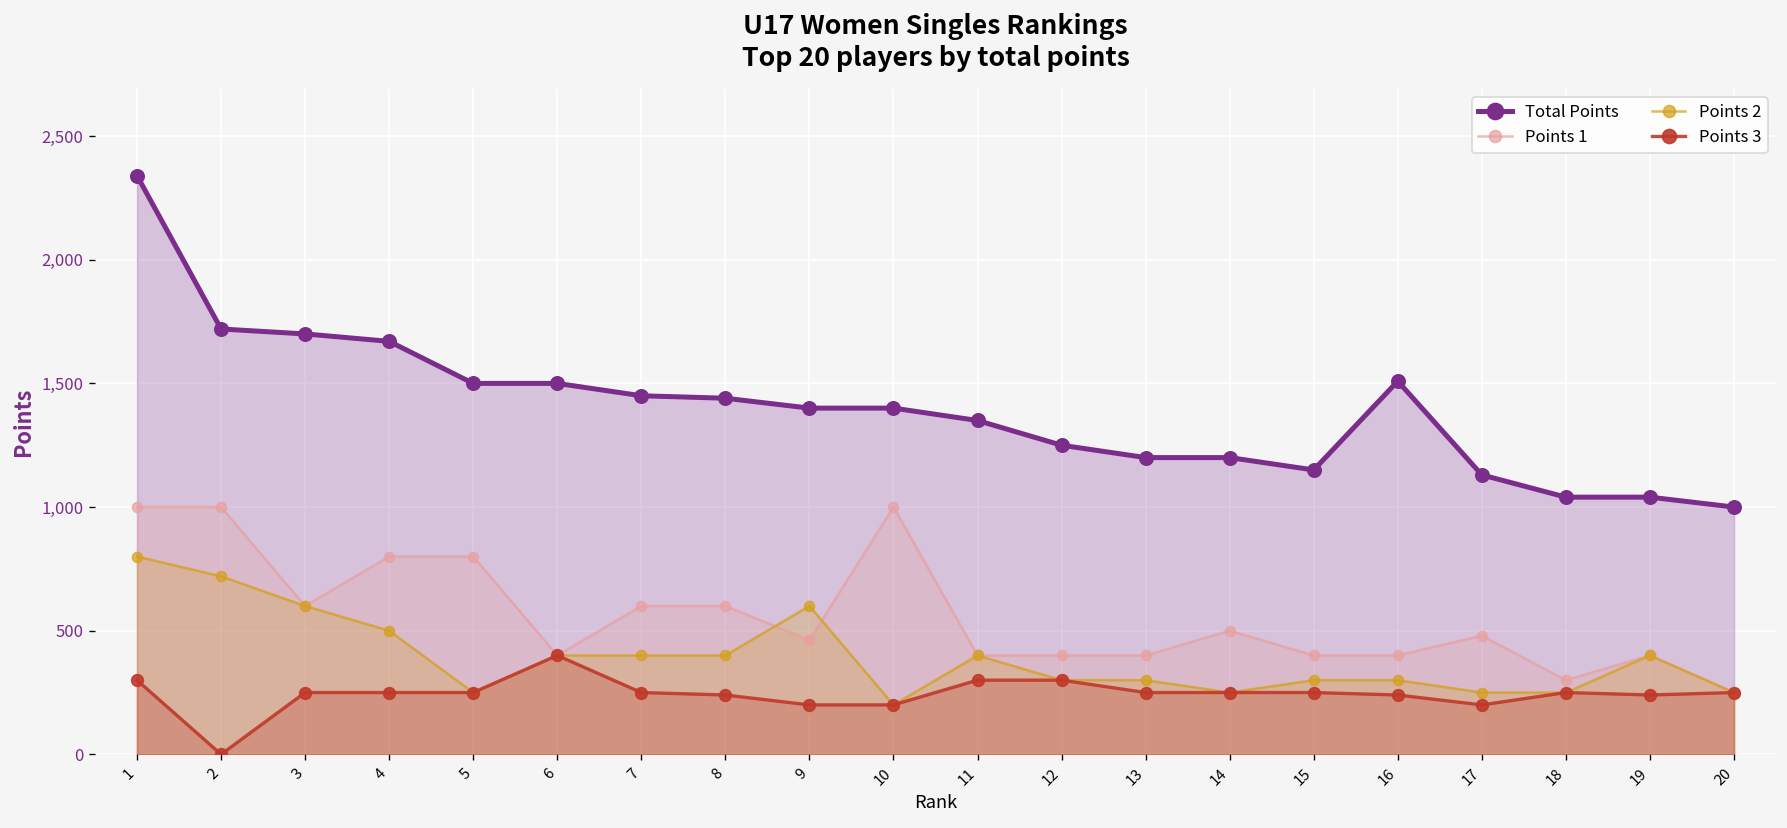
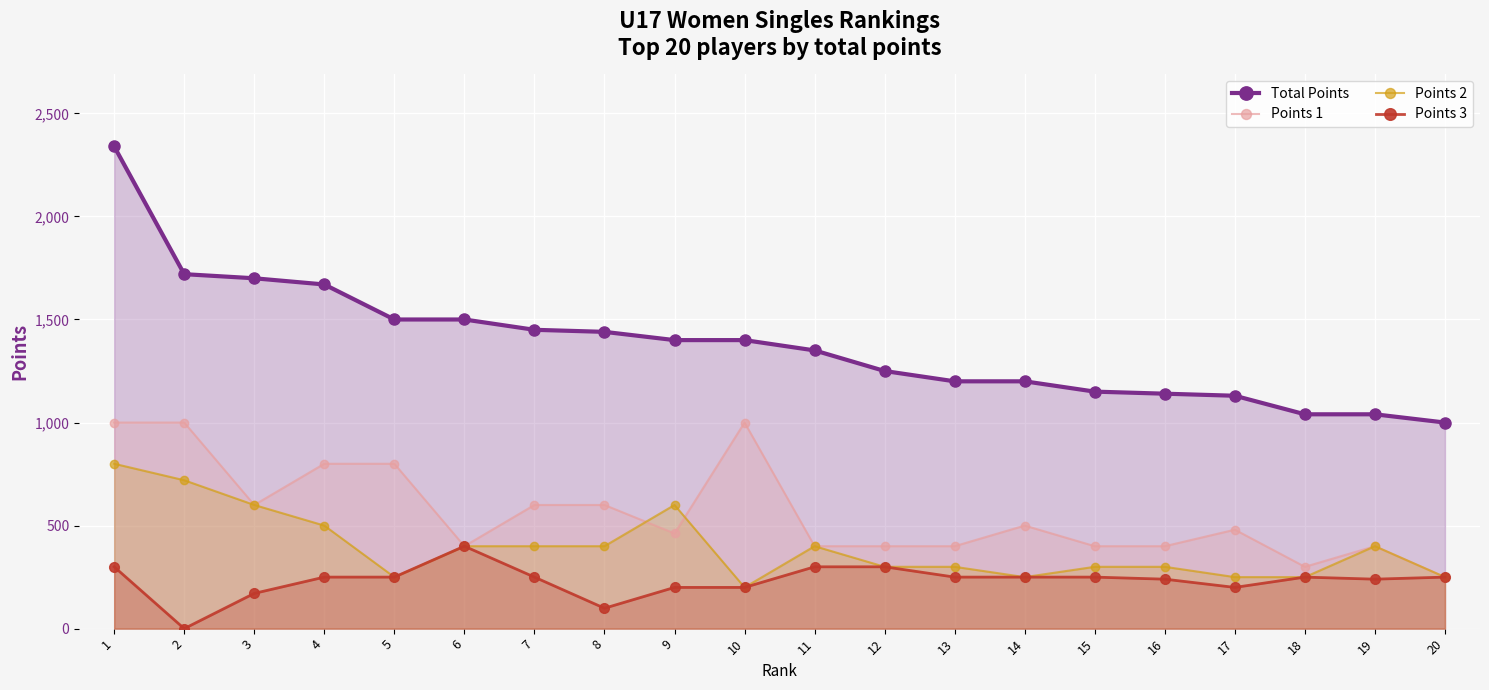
Points 3, 3: 250 -> 170
Points 3, 8: 240 -> 100
Total Points, 16: 1,510 -> 1,140
